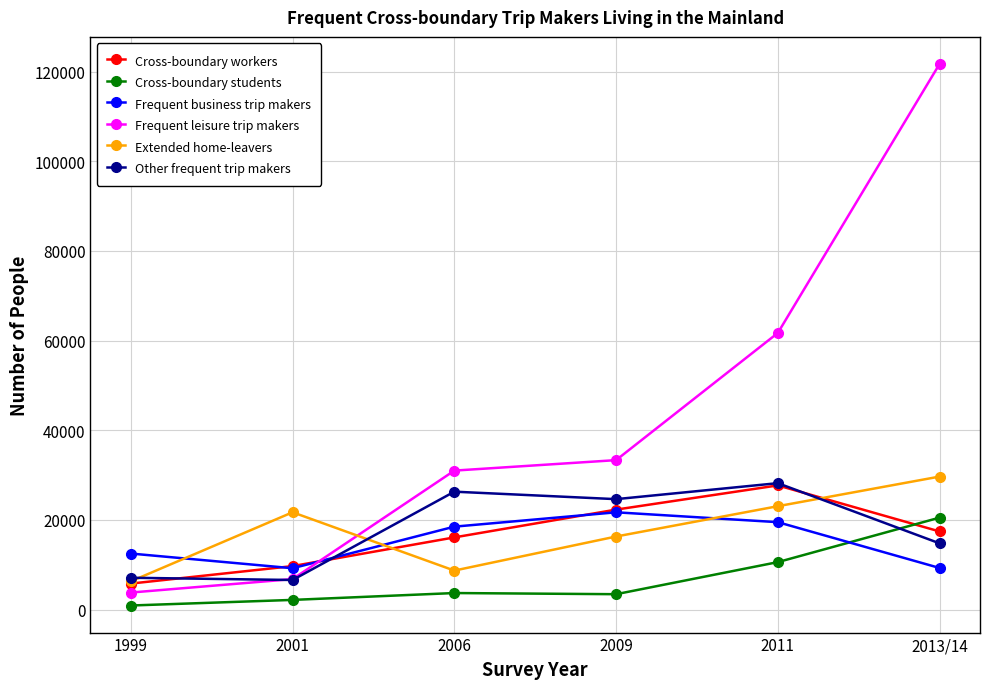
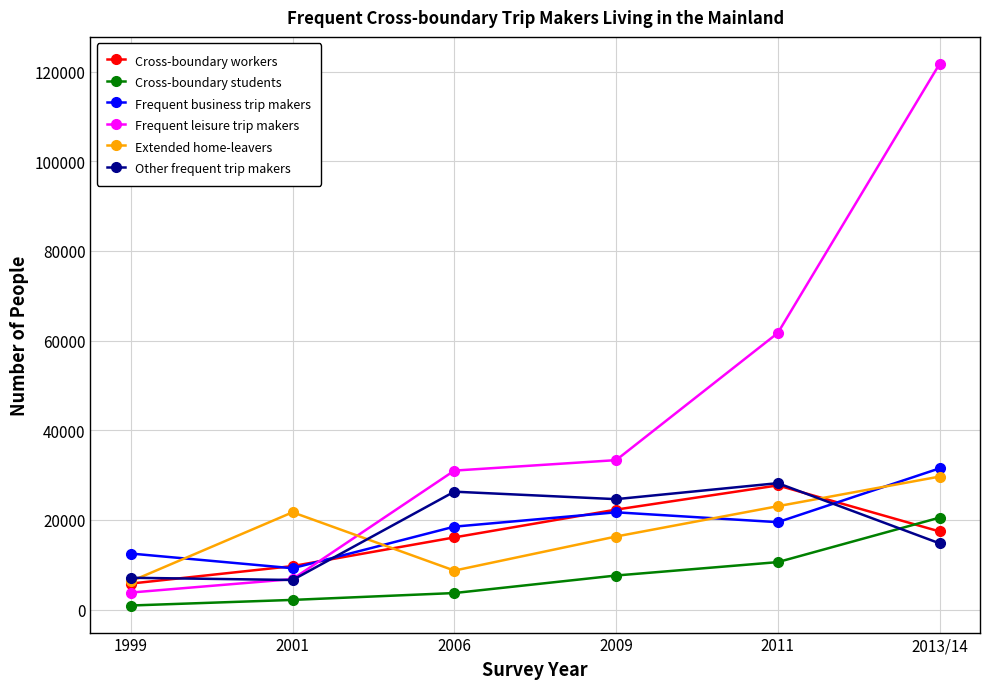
Cross-boundary students, 2009: 3000 -> 8000
Frequent business trip makers, 2013/14: 9000 -> 32000
